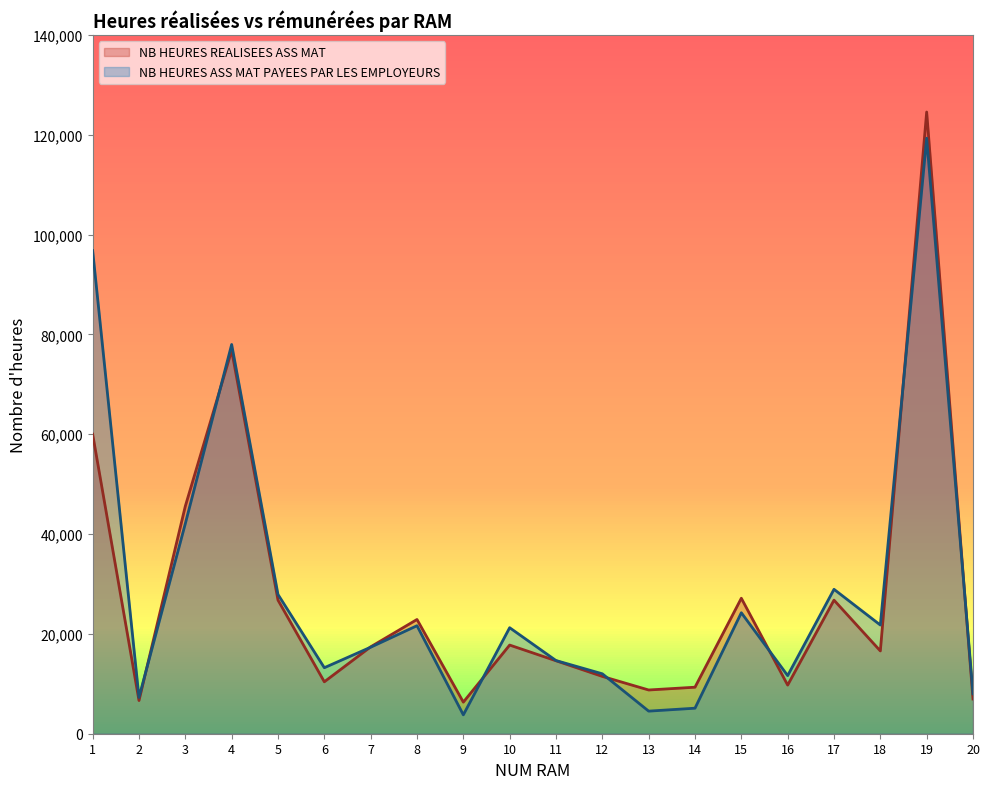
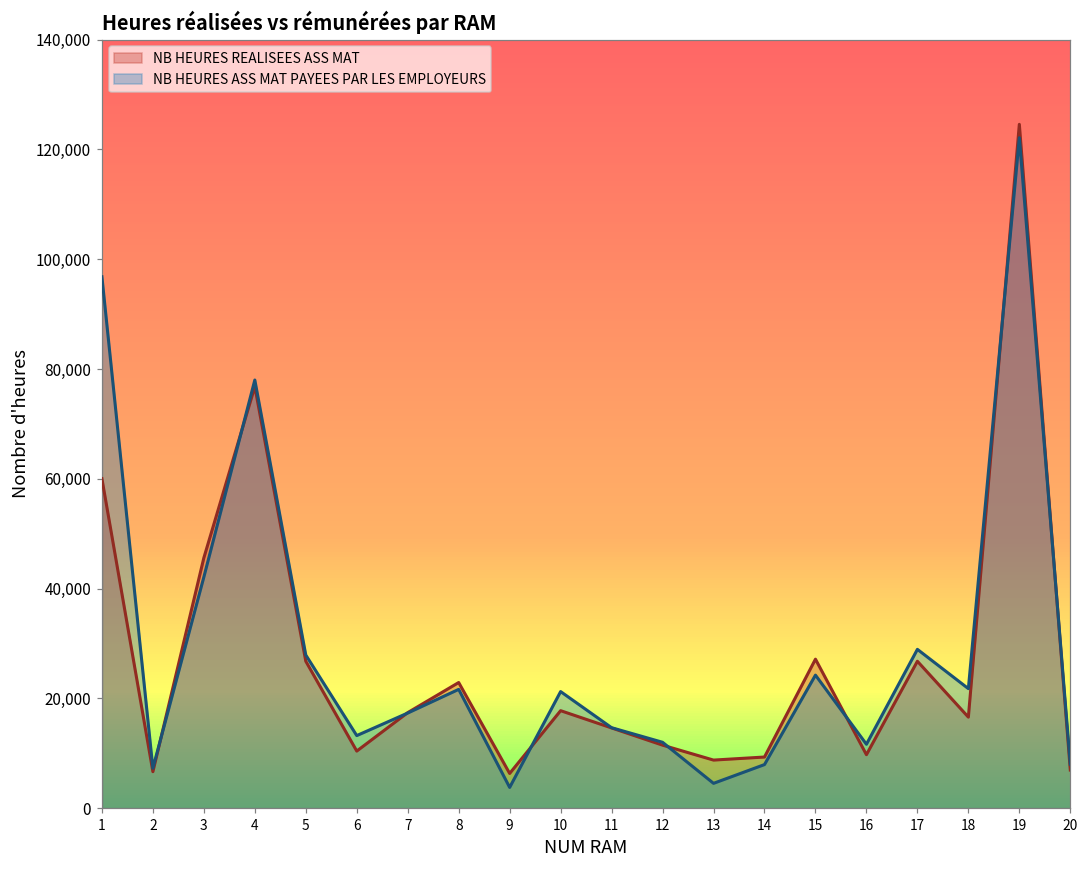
NB HEURES ASS MAT PAYEES PAR LES EMPLOYEURS, 14: 5,000 -> 8,000
NB HEURES ASS MAT PAYEES PAR LES EMPLOYEURS, 19: 119,000 -> 122,000
